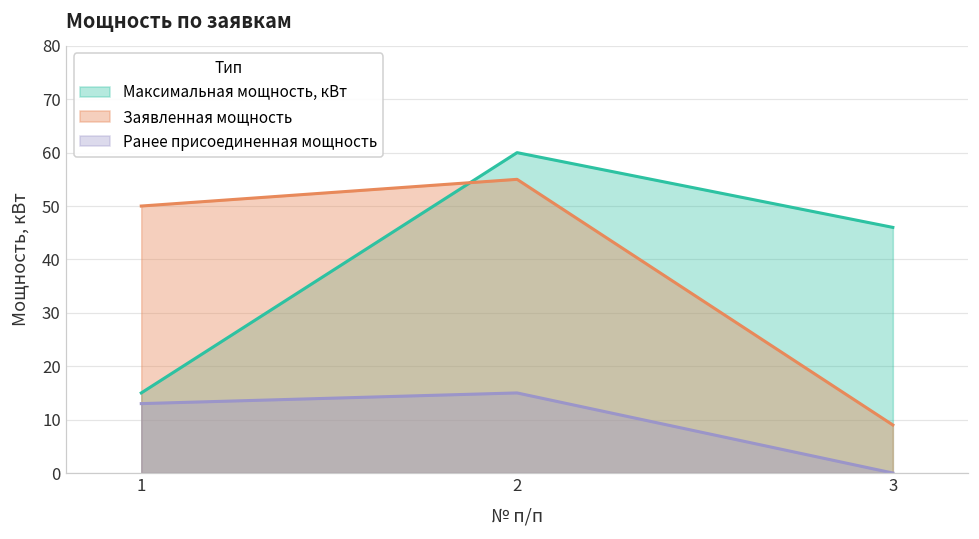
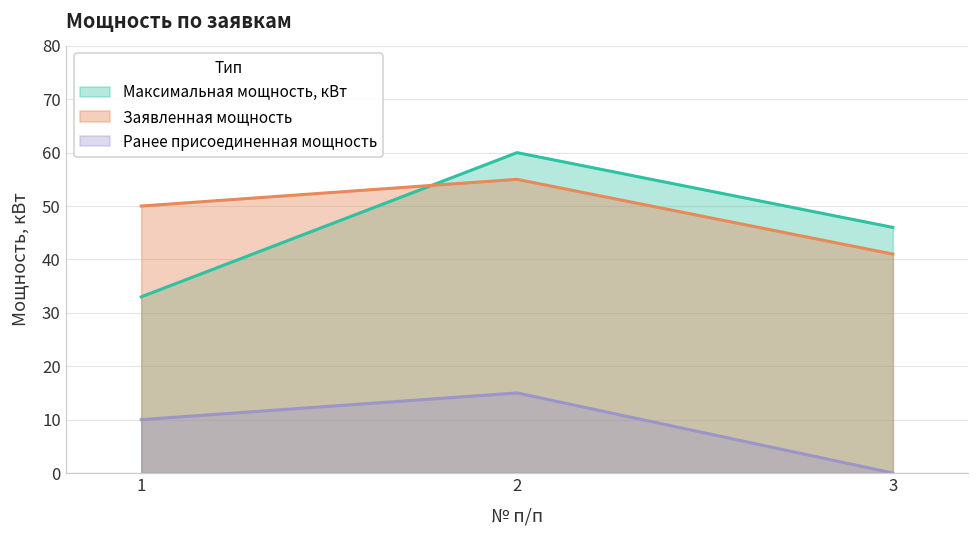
Максимальная мощность, кВт, 1: 15 -> 33
Ранее присоединенная мощность, 1: 13 -> 10
Заявленная мощность, 3: 9 -> 41
